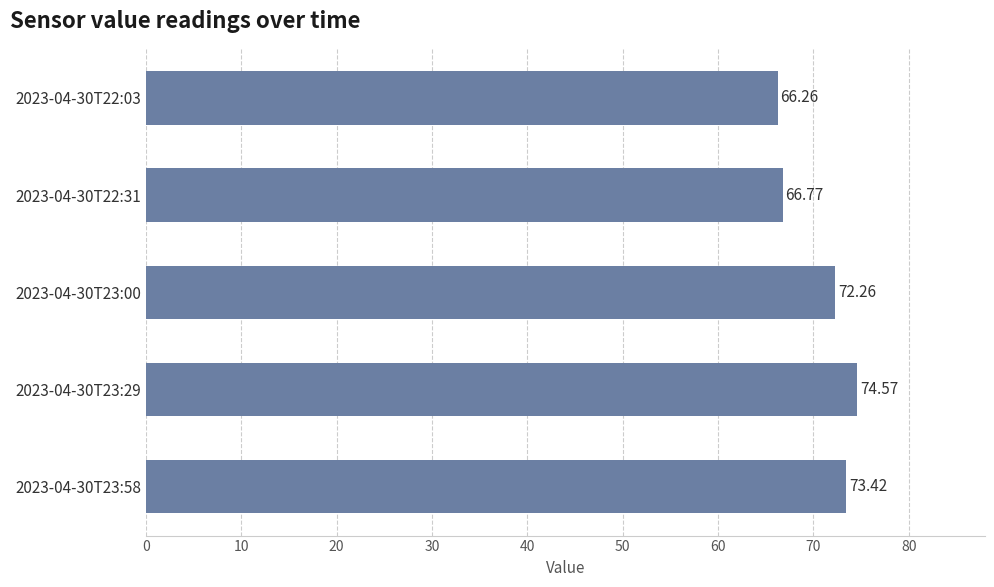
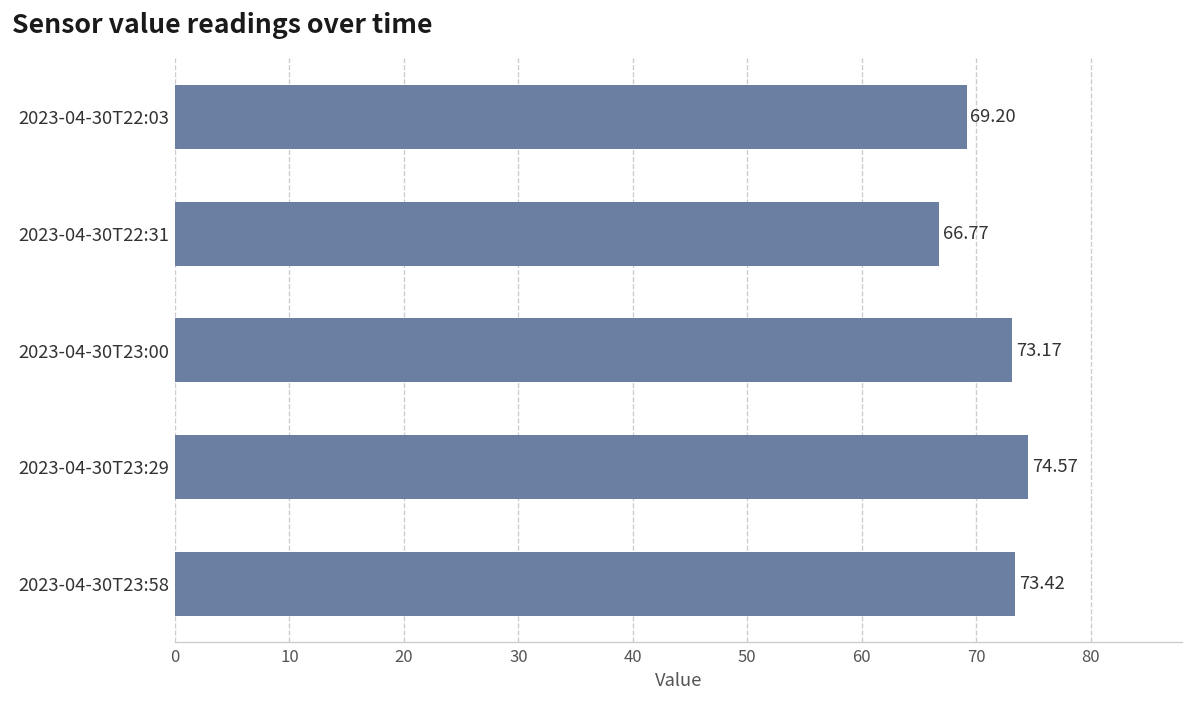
2023-04-30T22:03: 66.26 -> 69.20
2023-04-30T23:00: 72.26 -> 73.17
